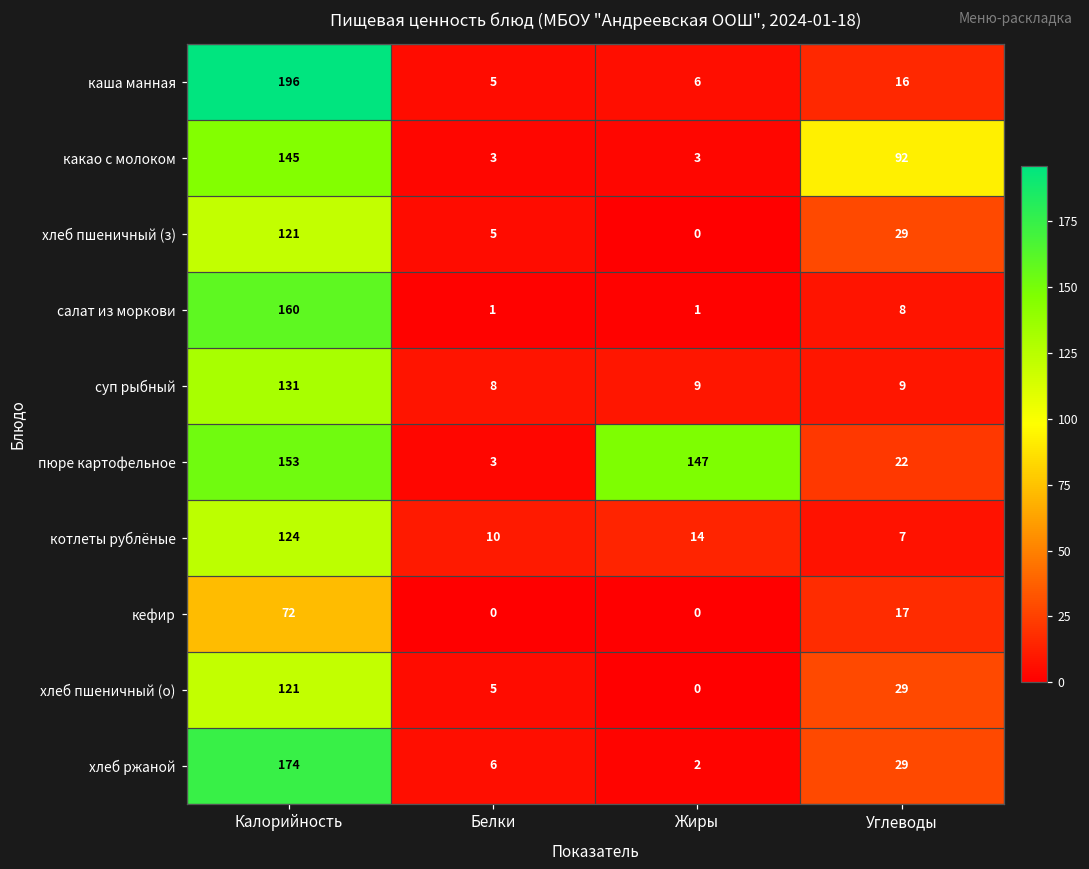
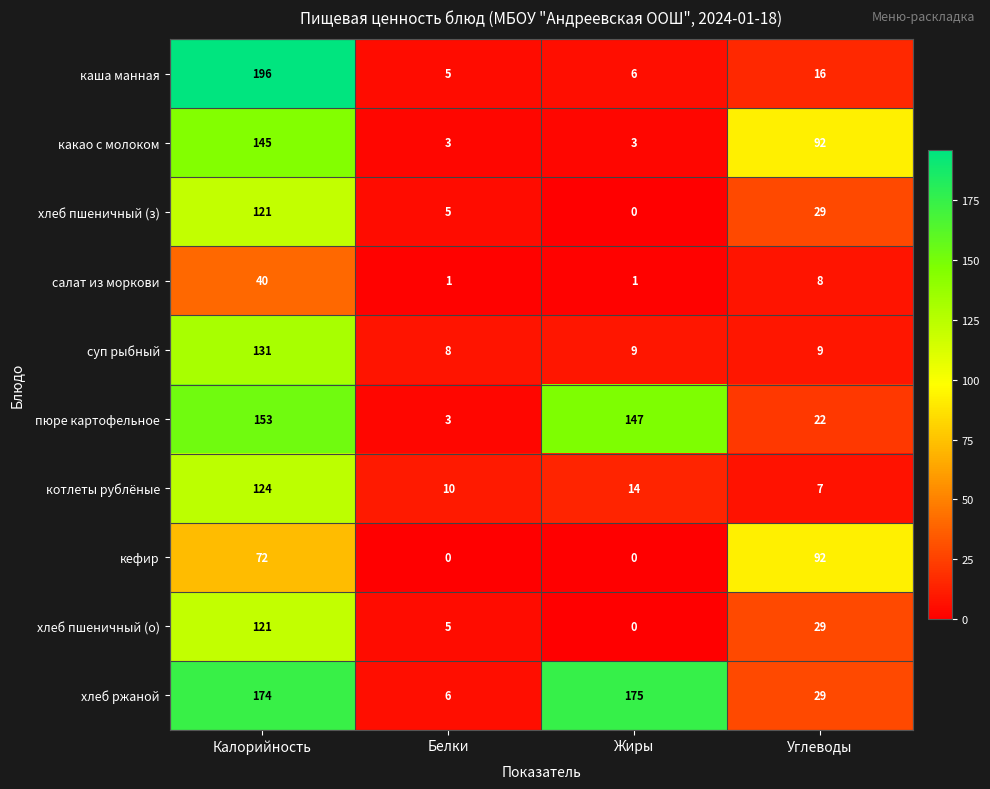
салат из моркови, Калорийность: 160 -> 40
кефир, Углеводы: 17 -> 92
хлеб ржаной, Жиры: 2 -> 175
